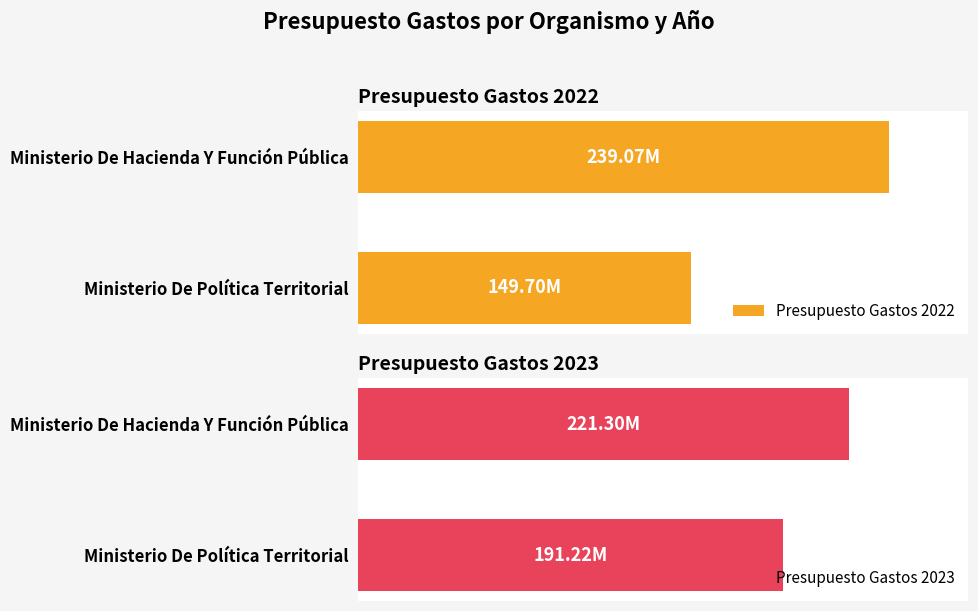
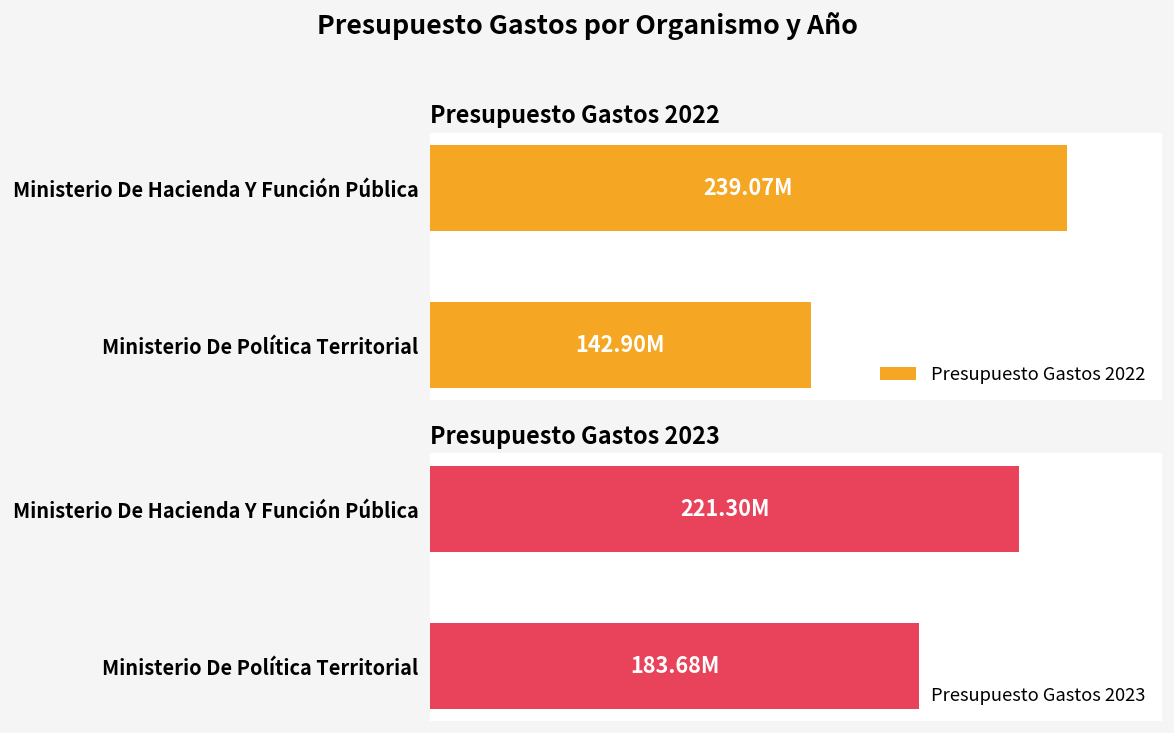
Presupuesto Gastos 2022, Ministerio De Política Territorial: 149.70M -> 142.90M
Presupuesto Gastos 2023, Ministerio De Política Territorial: 191.22M -> 183.68M
